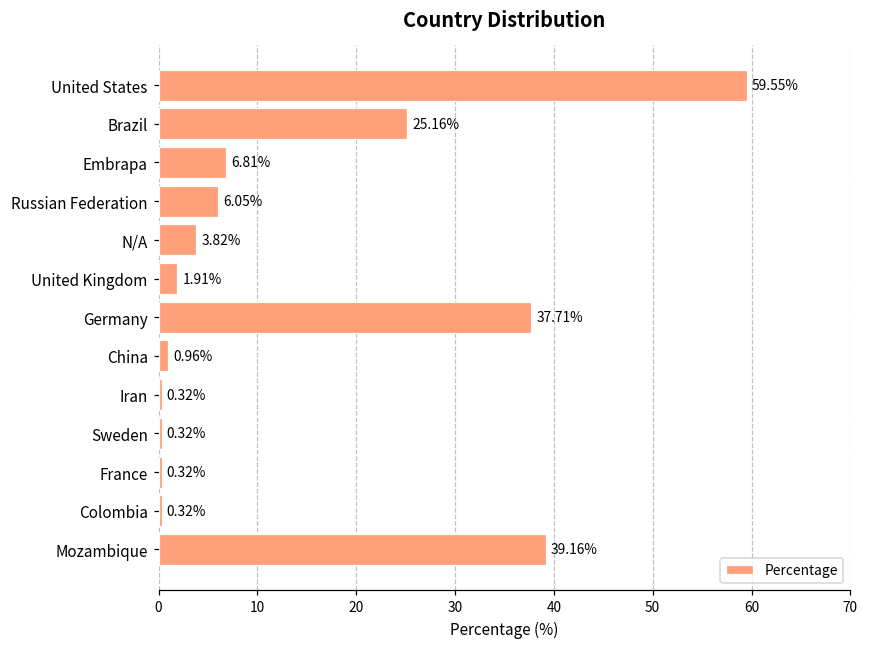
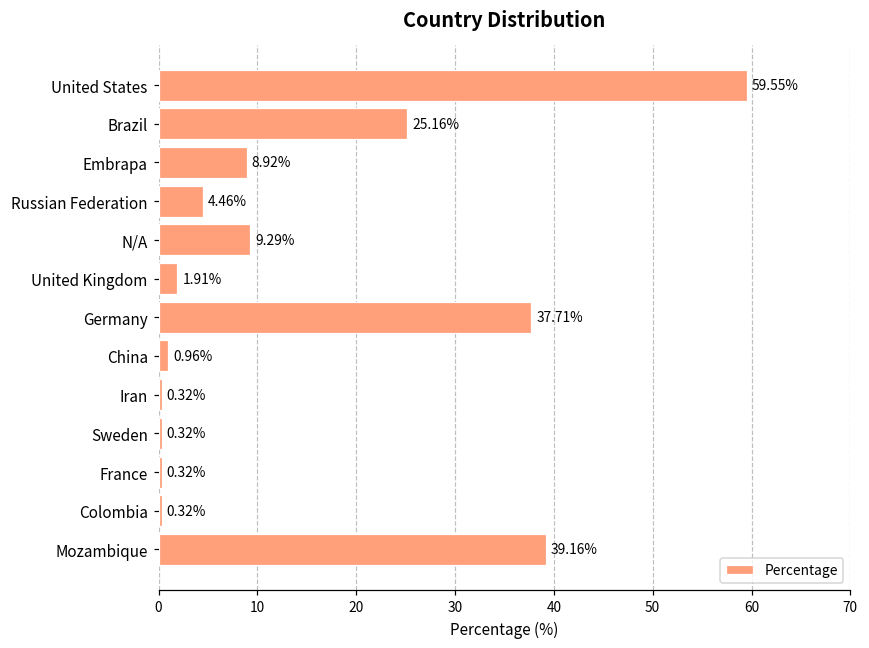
Embrapa: 6.81% -> 8.92%
Russian Federation: 6.05% -> 4.46%
N/A: 3.82% -> 9.29%
